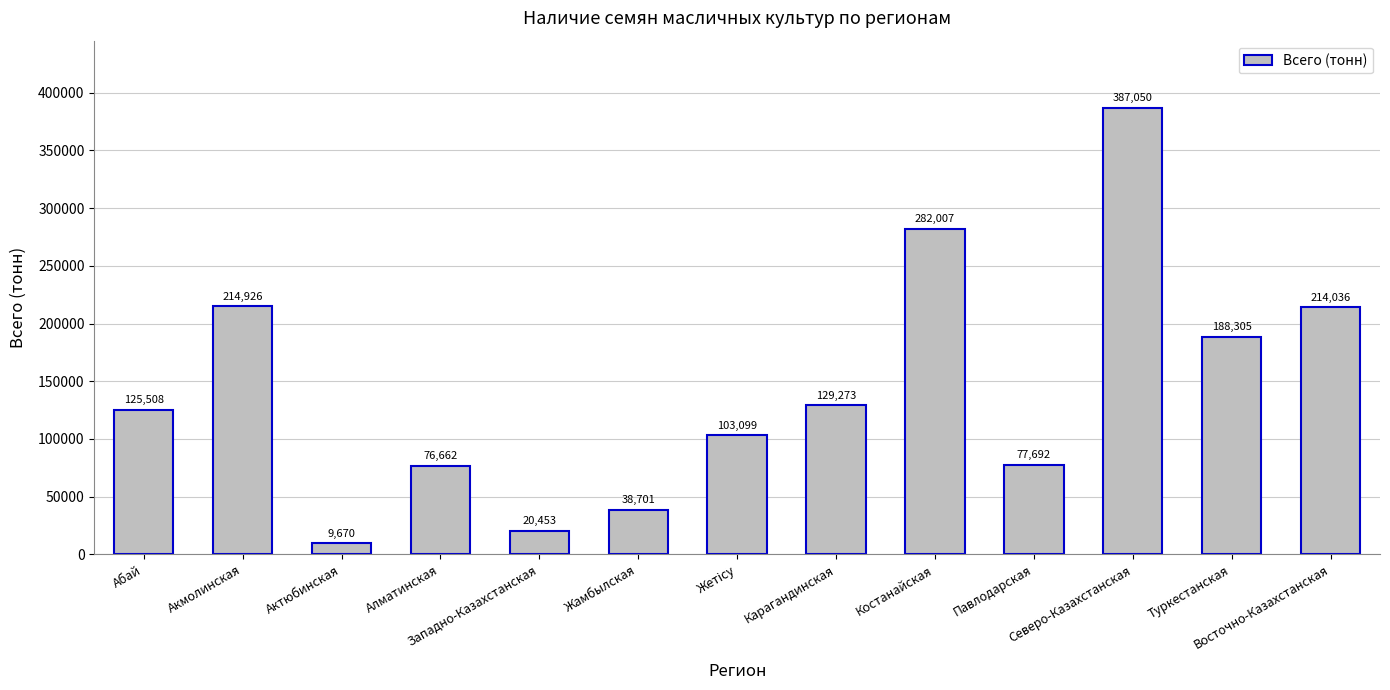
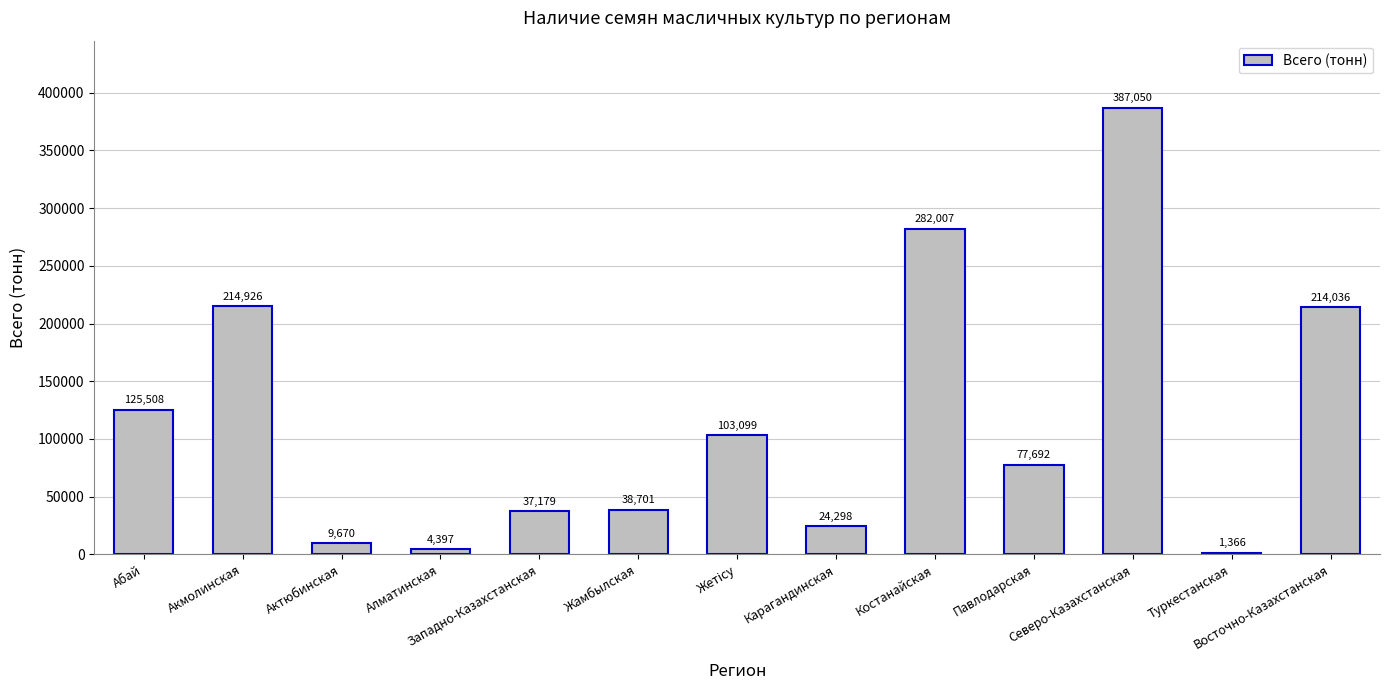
Алматинская: 76,662 -> 4,397
Западно-Казахстанская: 20,453 -> 37,179
Карагандинская: 129,273 -> 24,298
Туркестанская: 188,305 -> 1,366
